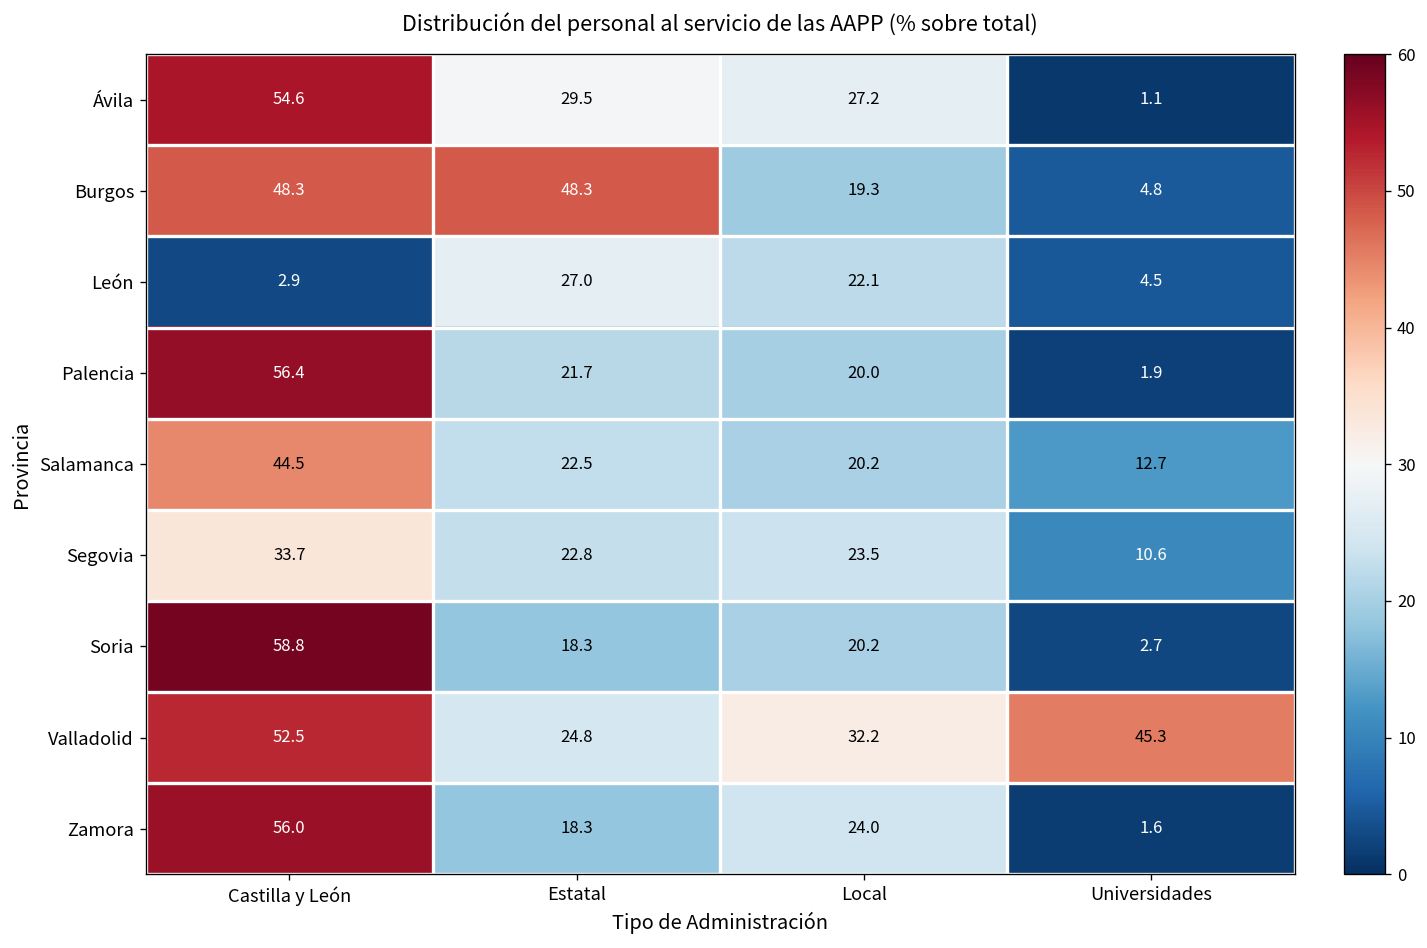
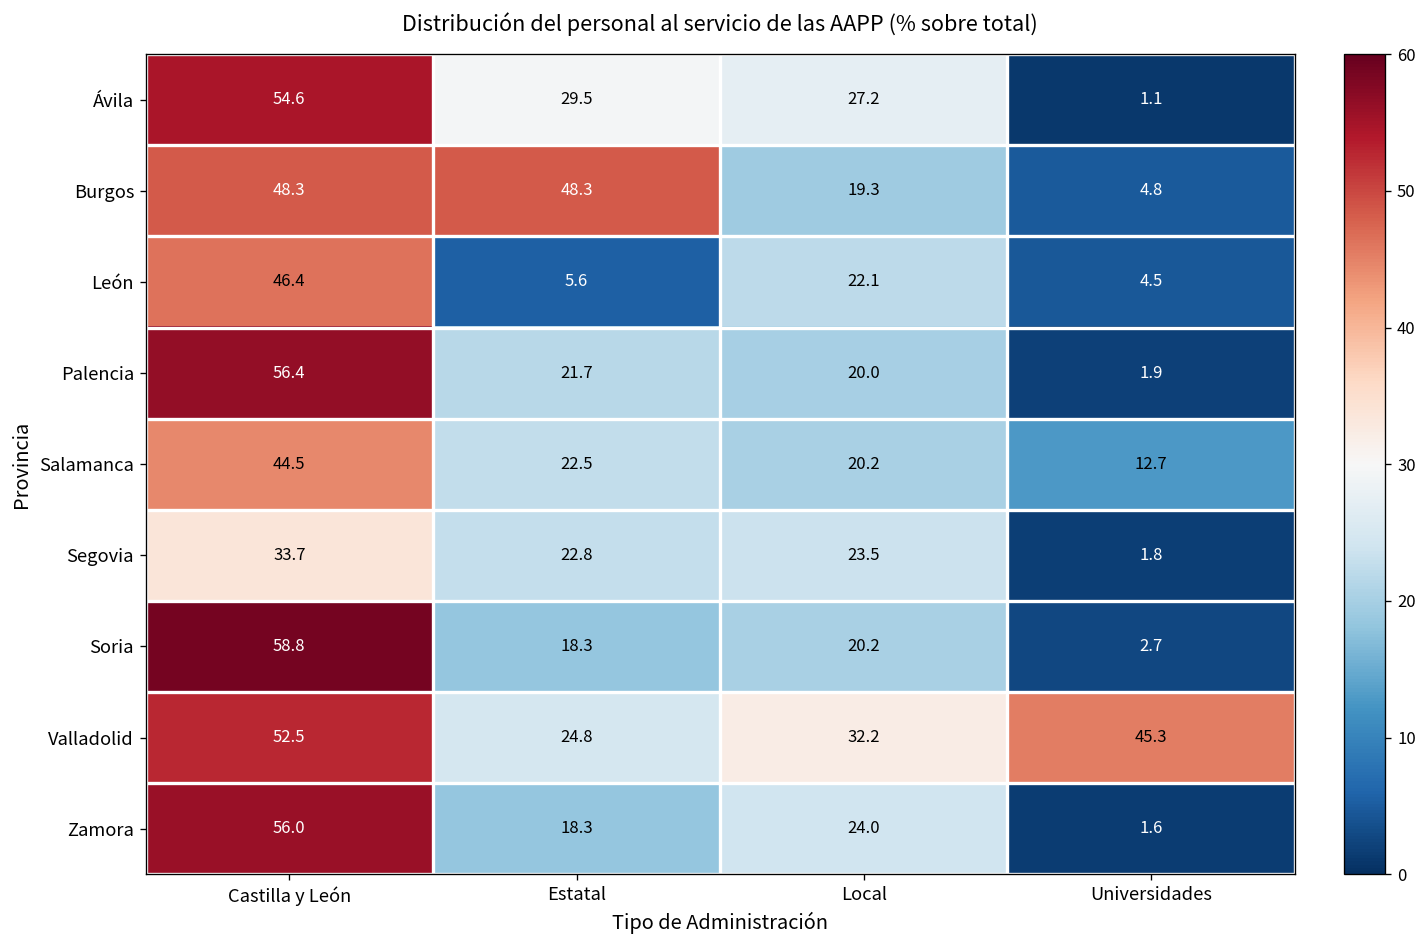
León, Castilla y León: 2.9 -> 46.4
León, Estatal: 27.0 -> 5.6
Segovia, Universidades: 10.6 -> 1.8
